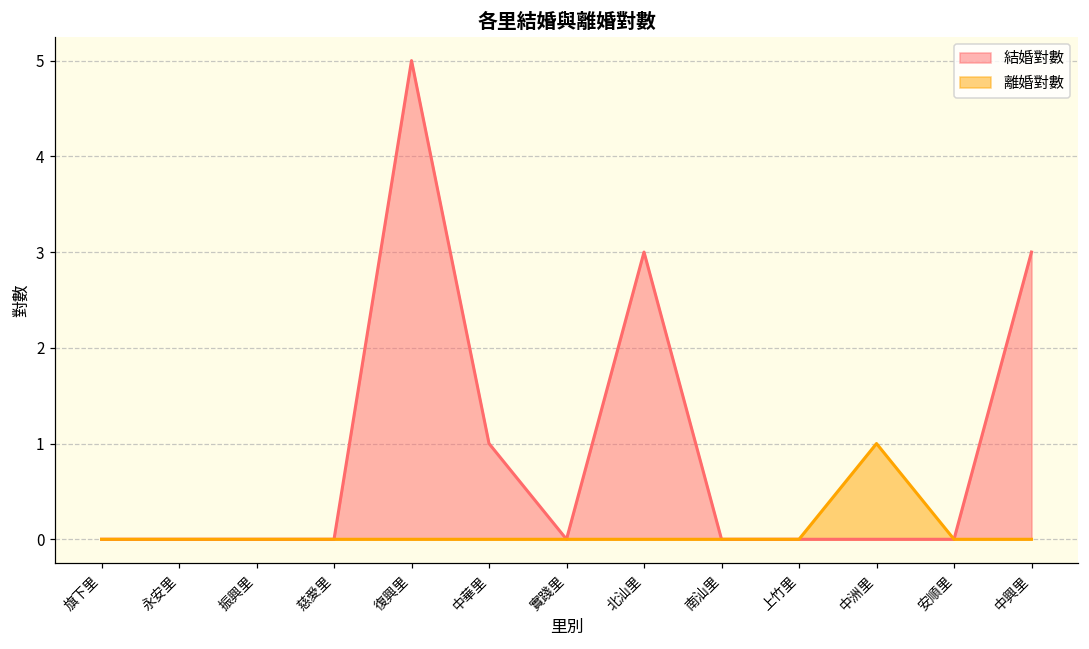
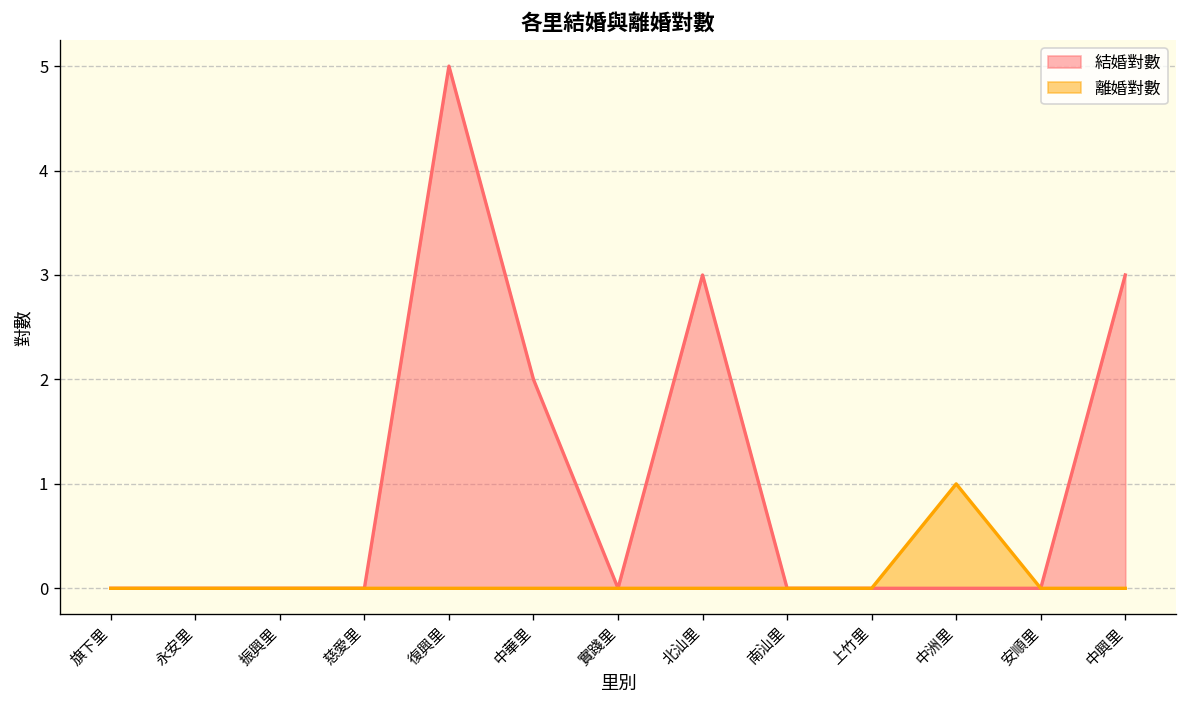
結婚對數, 中華里: 1 -> 2
